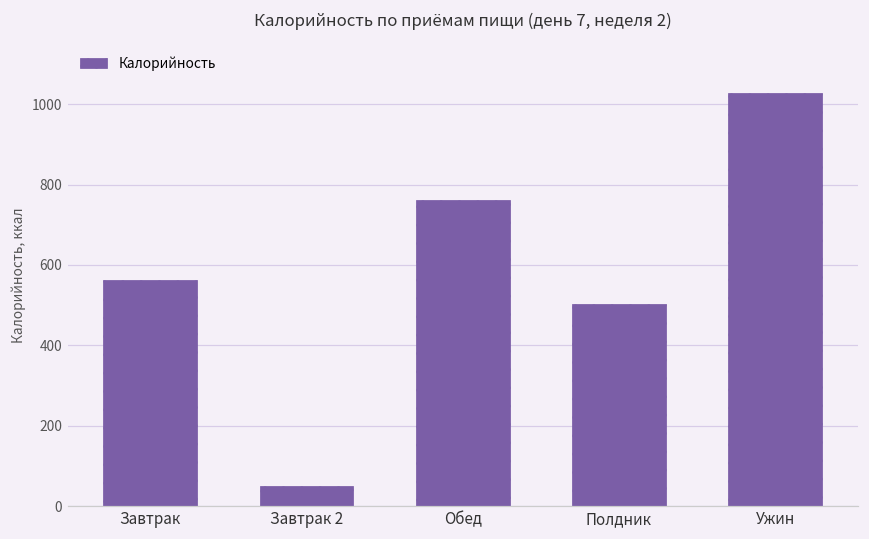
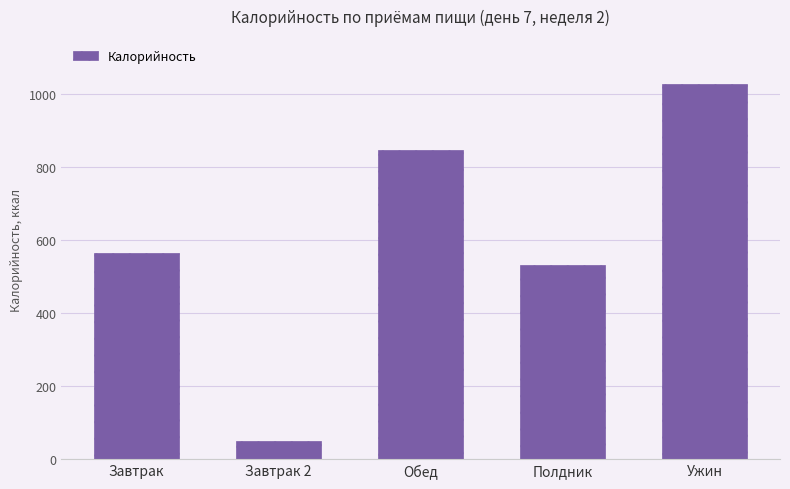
Обед: 760 -> 850
Полдник: 500 -> 530
